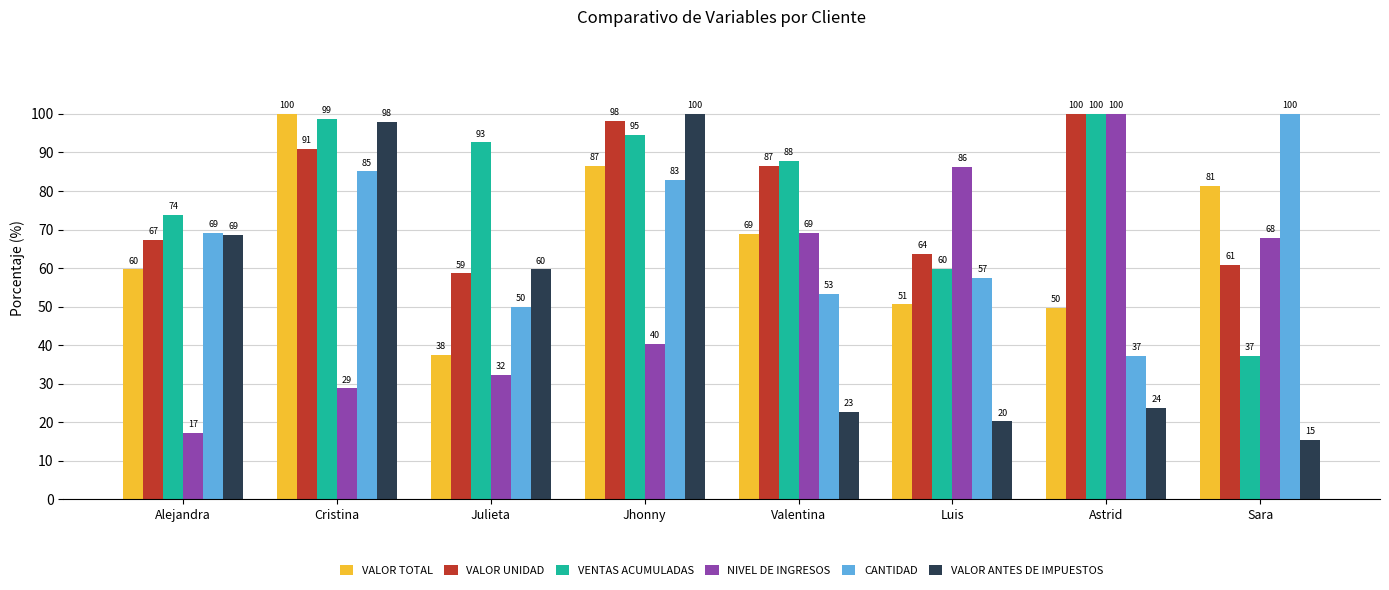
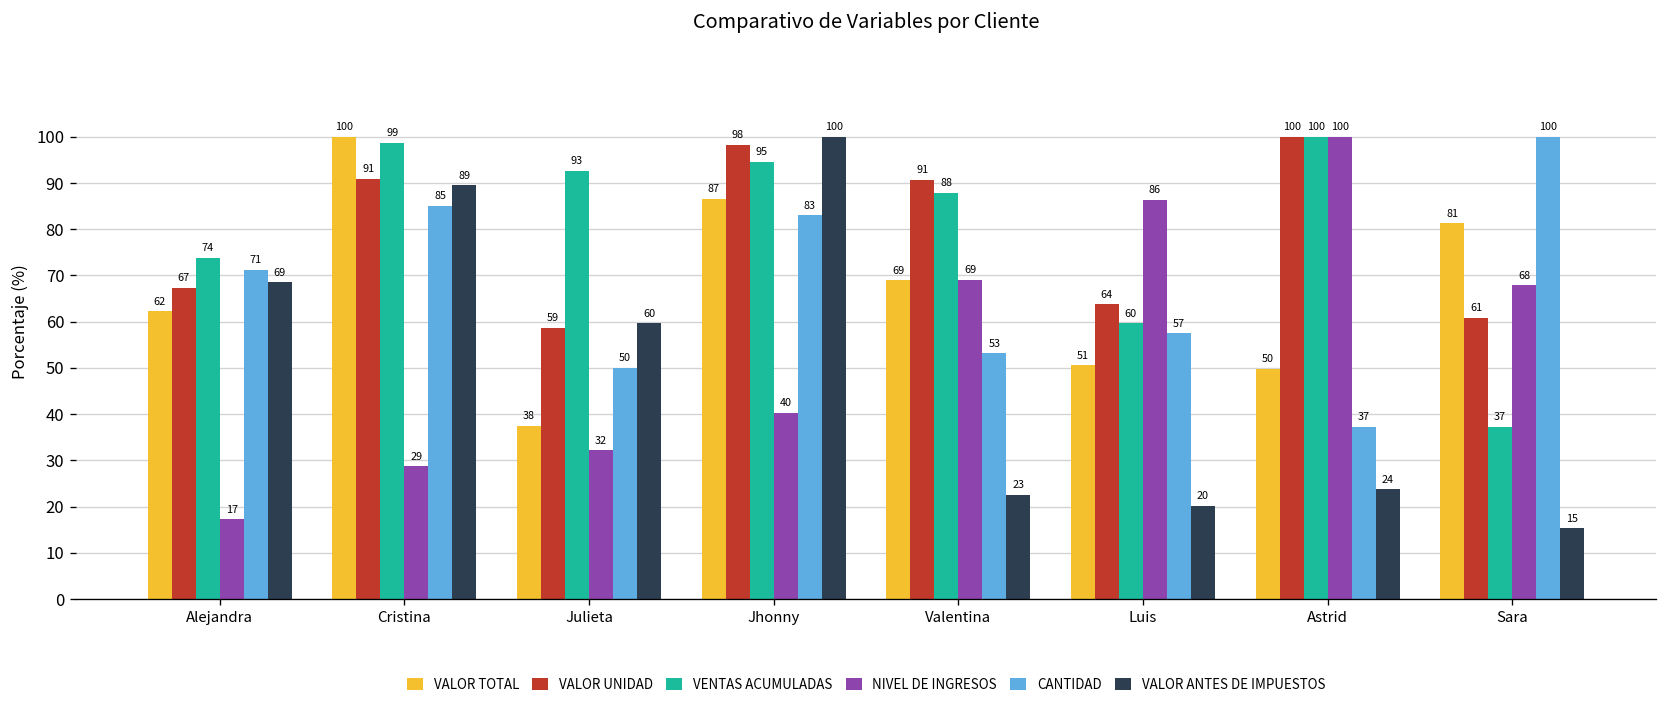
VALOR TOTAL, Alejandra: 60 -> 62
CANTIDAD, Alejandra: 69 -> 71
VALOR ANTES DE IMPUESTOS, Cristina: 98 -> 89
VALOR UNIDAD, Valentina: 87 -> 91
